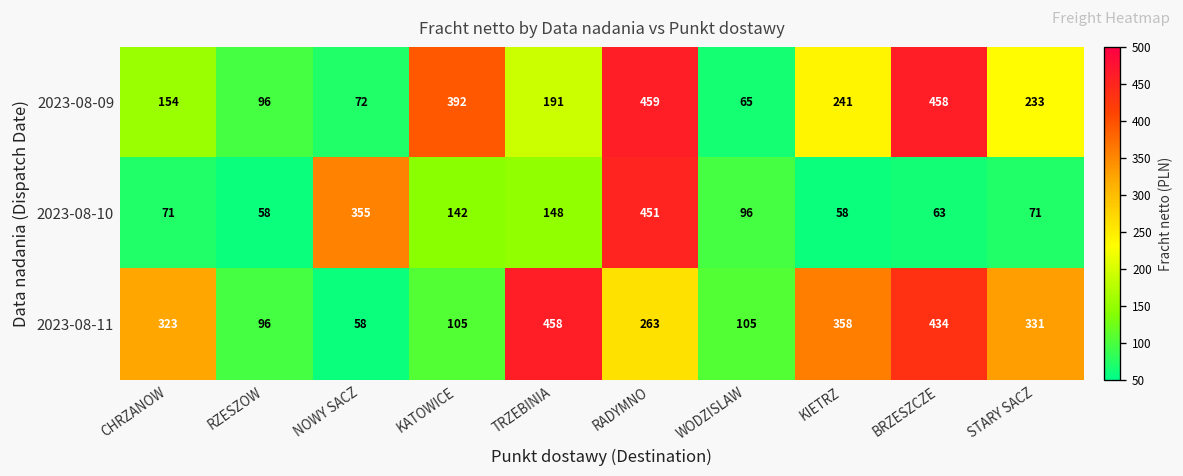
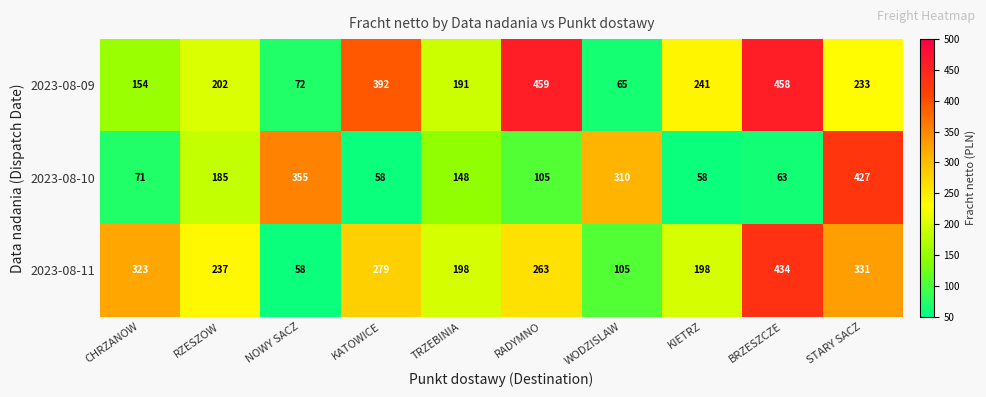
2023-08-09, RZESZOW: 96 -> 202
2023-08-10, RZESZOW: 58 -> 185
2023-08-10, KATOWICE: 142 -> 58
2023-08-10, RADYMNO: 451 -> 105
2023-08-10, WODZISLAW: 96 -> 310
2023-08-10, STARY SACZ: 71 -> 427
2023-08-11, RZESZOW: 96 -> 237
2023-08-11, KATOWICE: 105 -> 279
2023-08-11, TRZEBINIA: 458 -> 198
2023-08-11, KIETRZ: 358 -> 198
